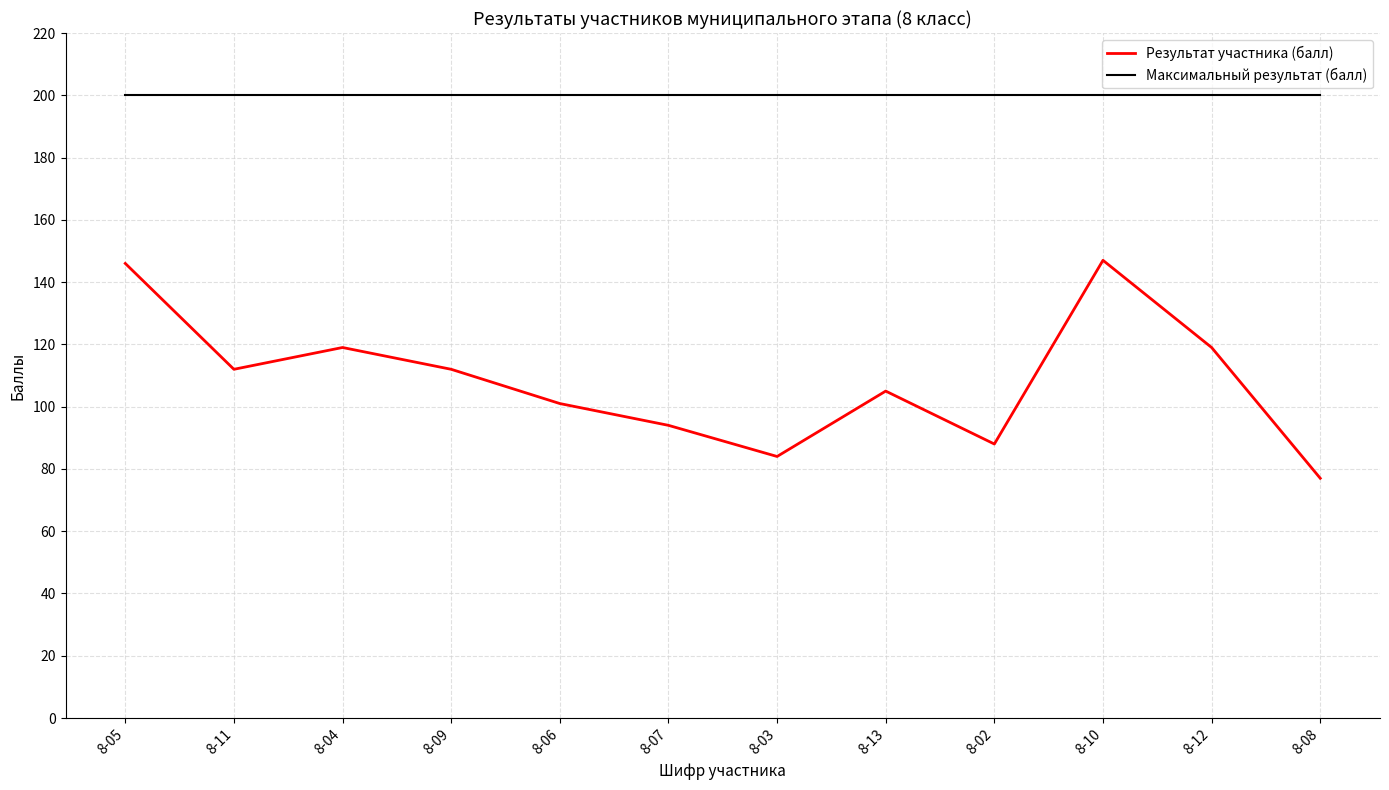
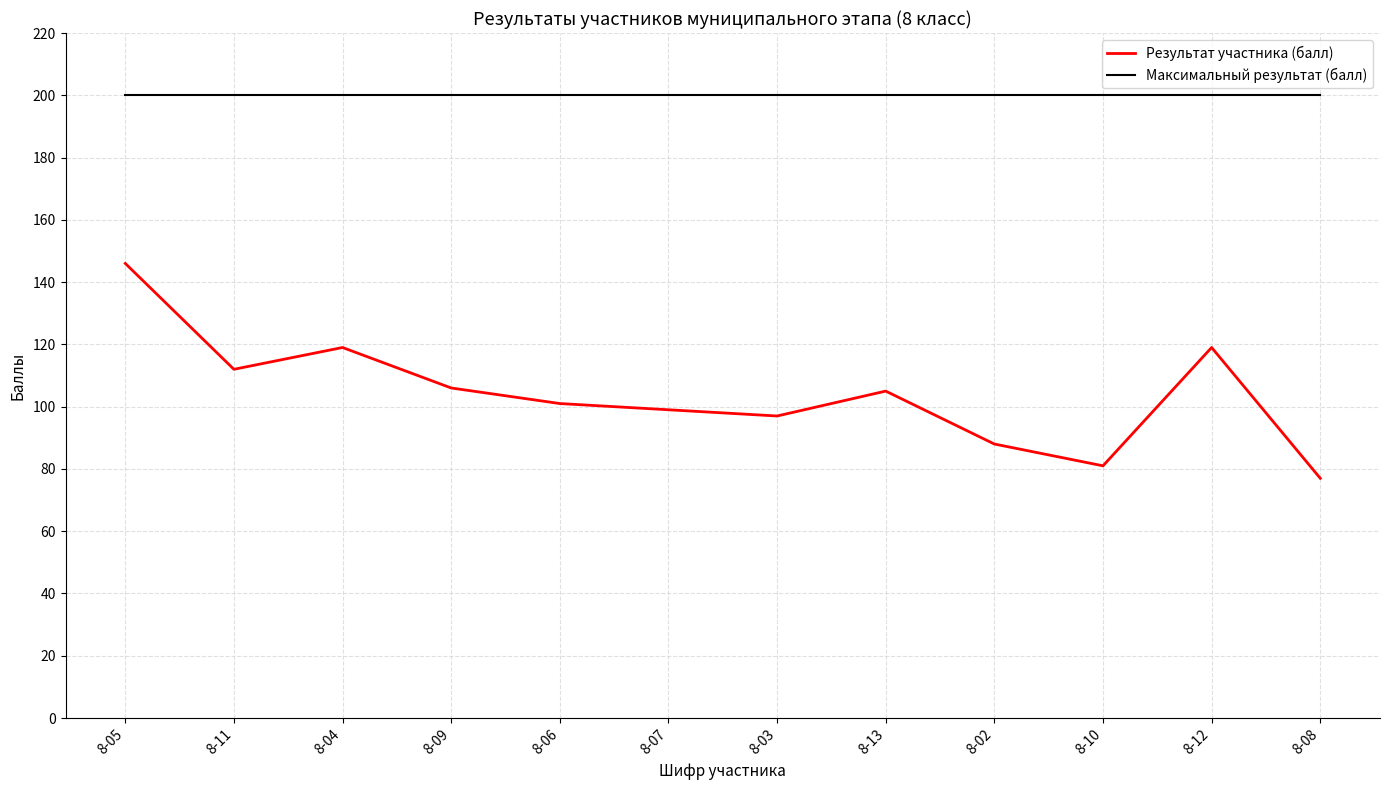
Результат участника (балл), 8-09: 112 -> 106
Результат участника (балл), 8-07: 94 -> 99
Результат участника (балл), 8-03: 84 -> 97
Результат участника (балл), 8-10: 147 -> 81
